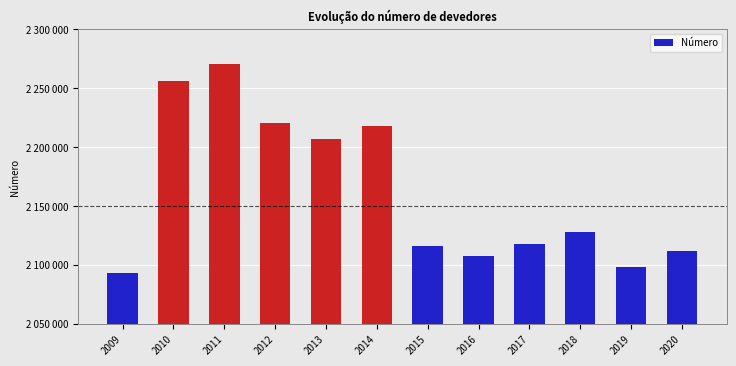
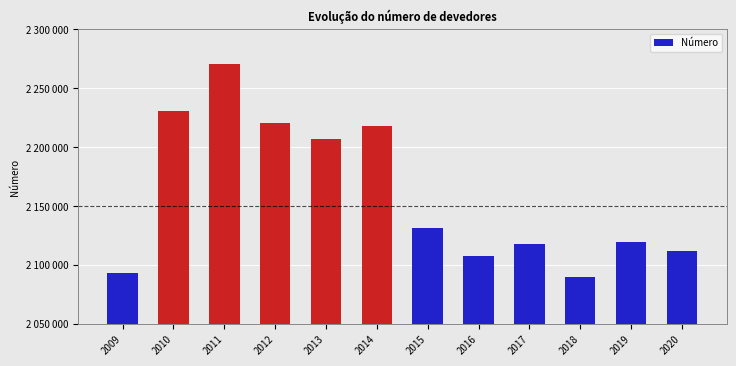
2010: 2256000 -> 2231000
2015: 2116000 -> 2131000
2018: 2128000 -> 2090000
2019: 2098000 -> 2119000
